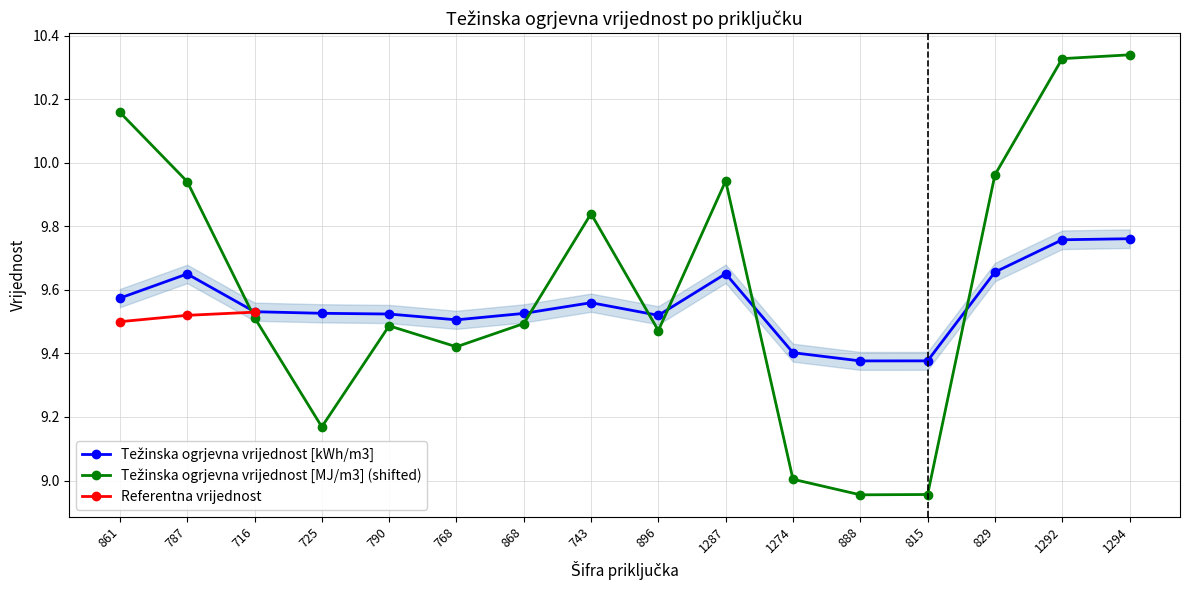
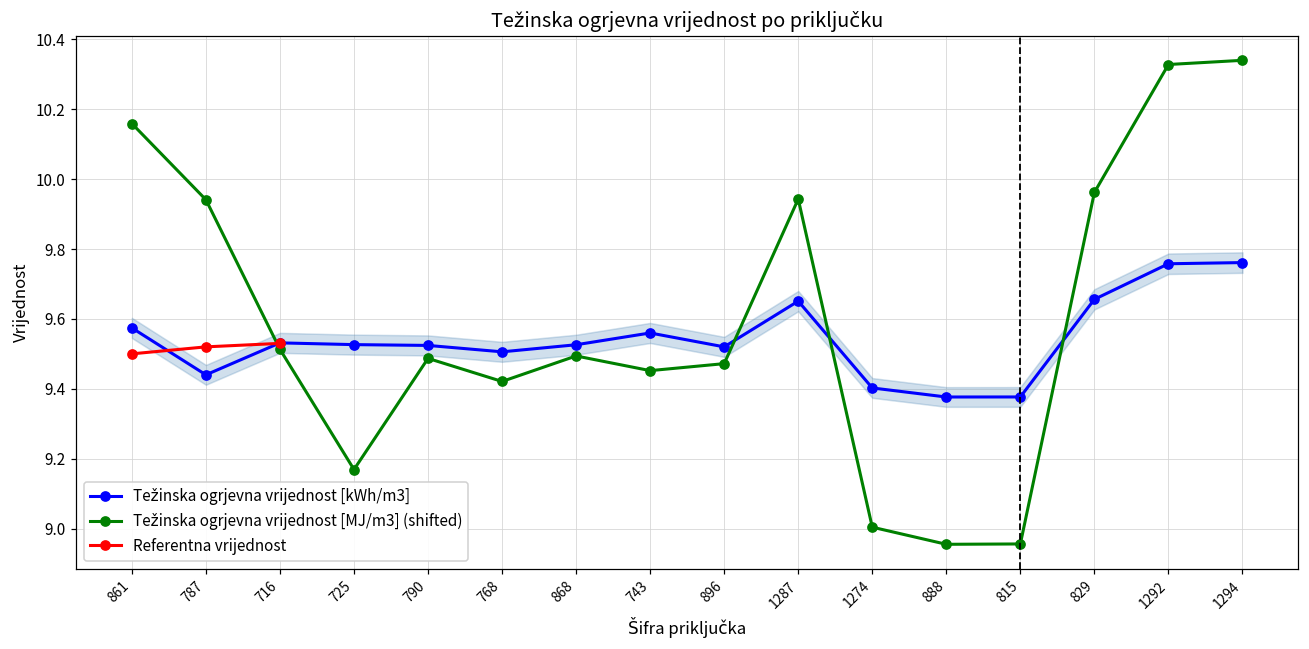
Težinska ogrjevna vrijednost [kWh/m3], 787: 9.65 -> 9.44
Težinska ogrjevna vrijednost [MJ/m3] (shifted), 743: 9.84 -> 9.45
